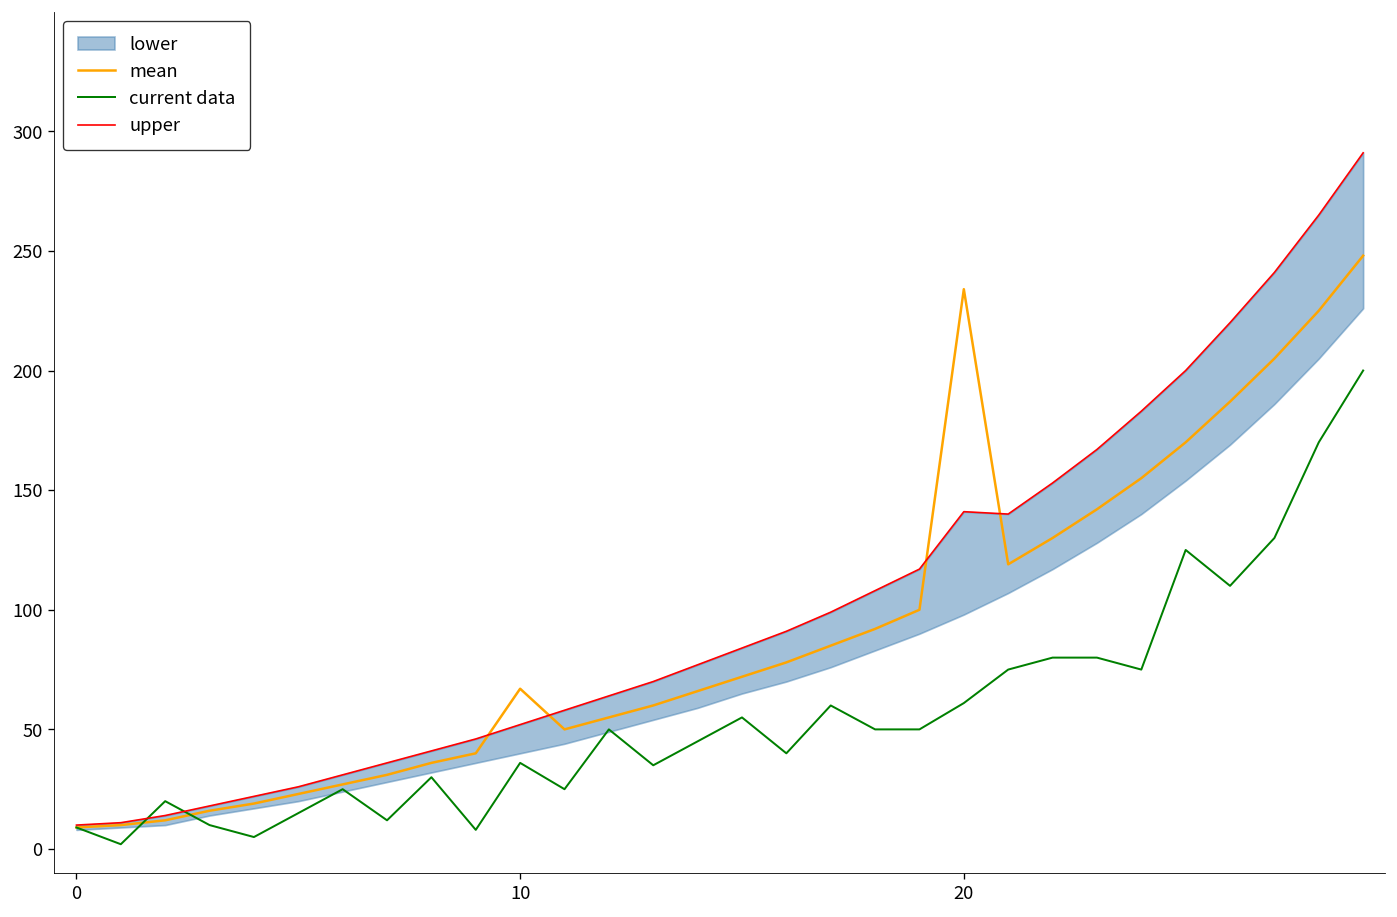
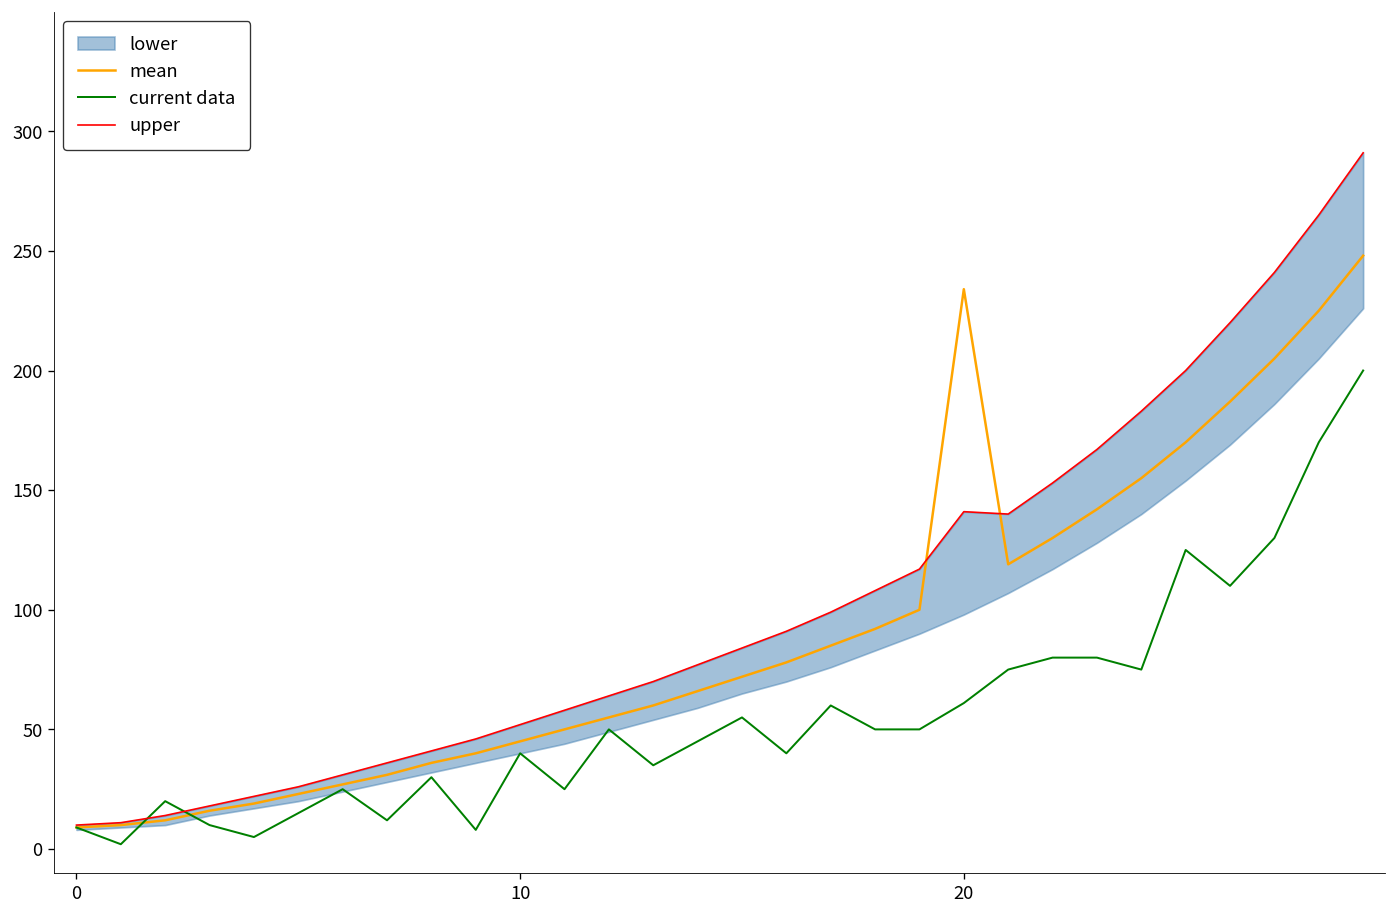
mean, 10: 67 -> 45
current data, 10: 36 -> 40
